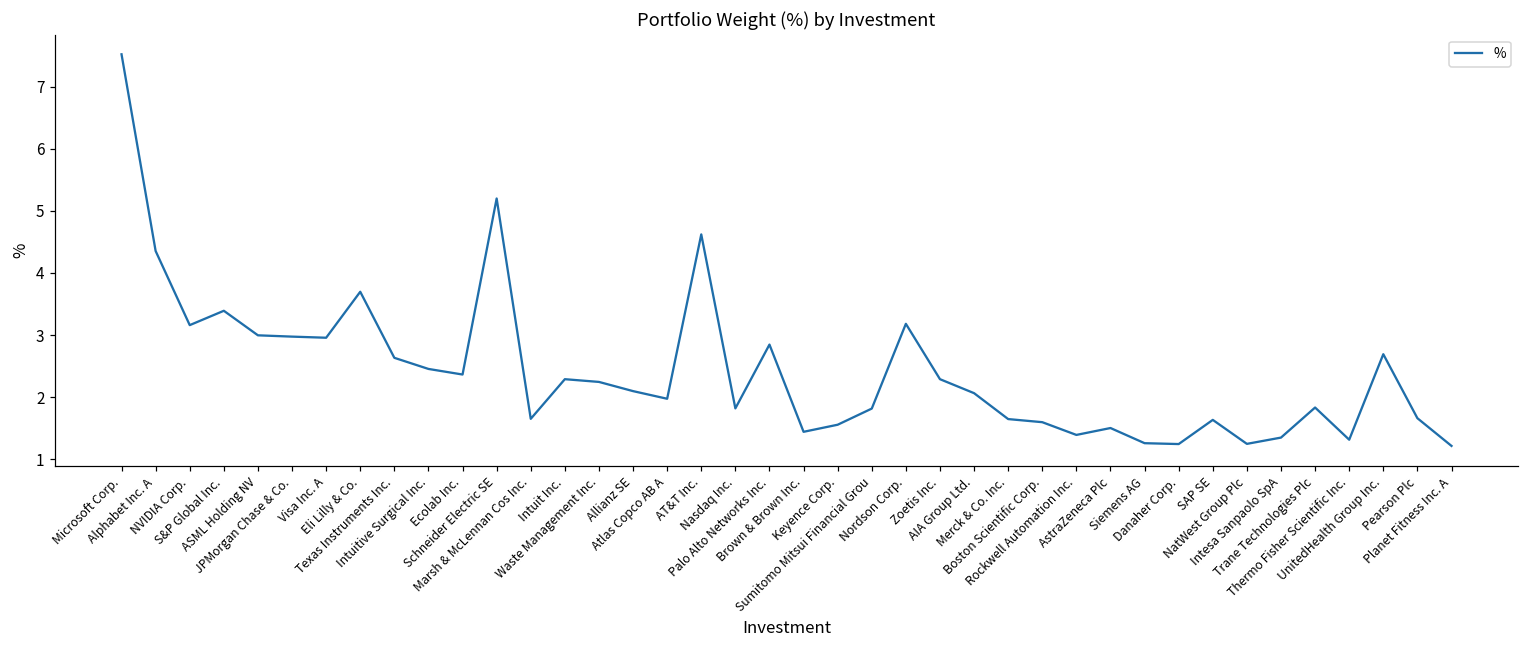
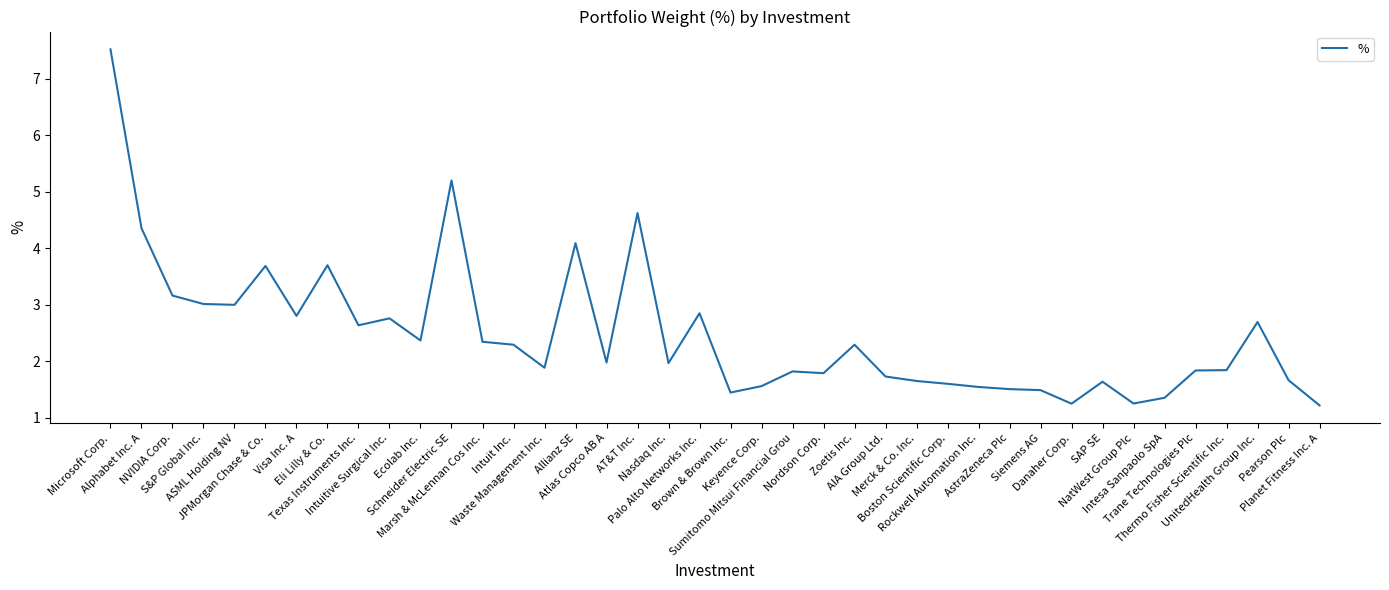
S&P Global Inc.: 3.4 -> 3.0
JPMorgan Chase & Co.: 3.0 -> 3.7
Visa Inc. A: 3.0 -> 2.8
Intuitive Surgical Inc.: 2.5 -> 2.8
Marsh & McLennan Cos Inc.: 1.7 -> 2.3
Waste Management Inc.: 2.2 -> 1.9
Allianz SE: 2.1 -> 4.1
Nasdaq Inc.: 1.8 -> 2.0
Nordson Corp.: 3.2 -> 1.8
AIA Group Ltd.: 2.1 -> 1.7
Rockwell Automation Inc.: 1.4 -> 1.5
Siemens AG: 1.3 -> 1.5
Thermo Fisher Scientific Inc.: 1.3 -> 1.8
